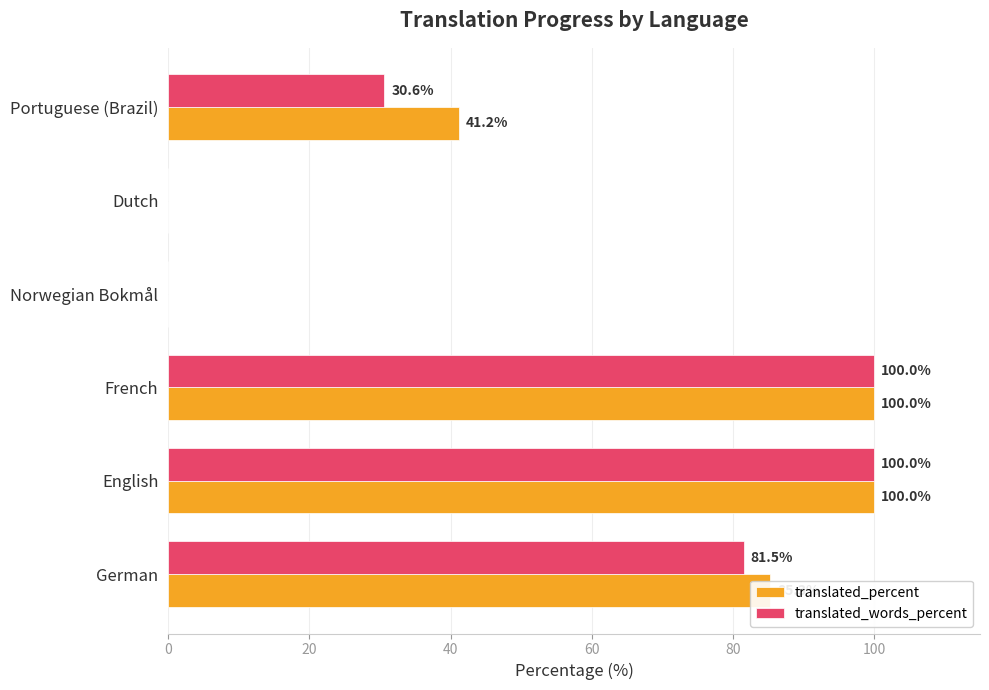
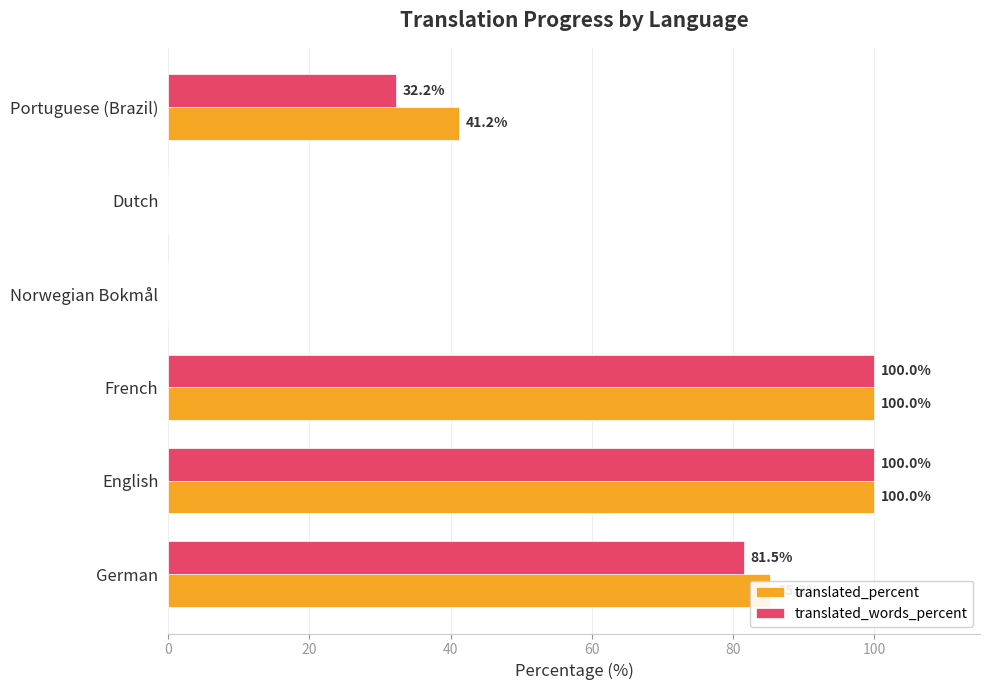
translated_words_percent, Portuguese (Brazil): 30.6% -> 32.2%
